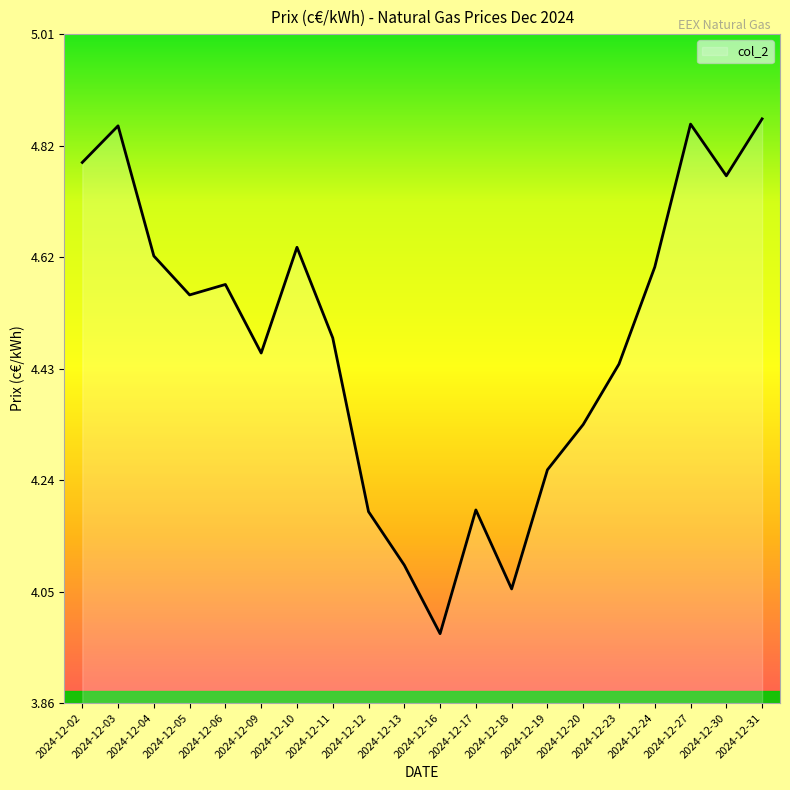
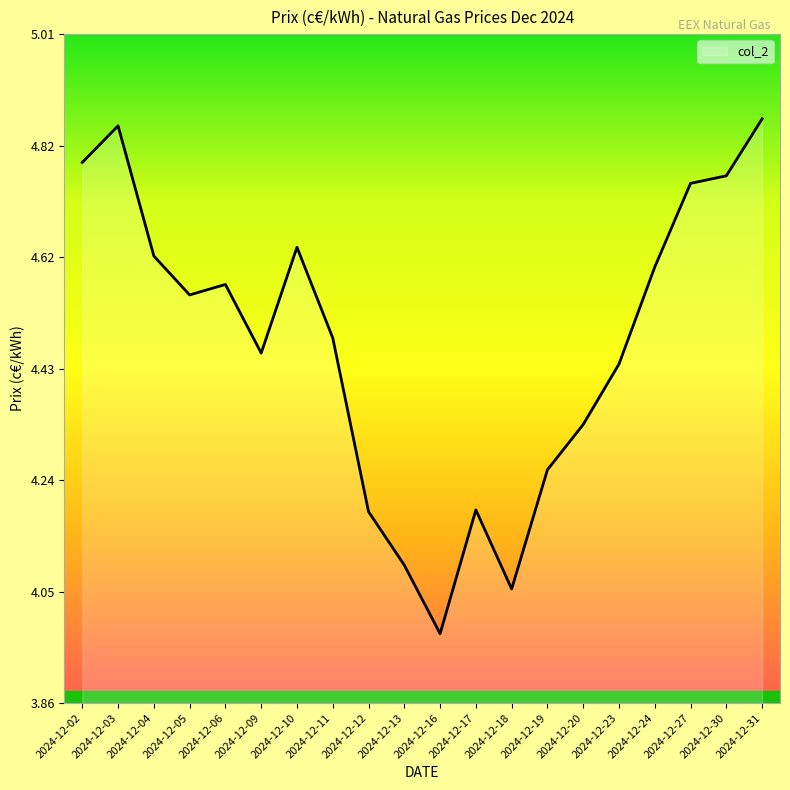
2024-12-27: 4.85 -> 4.75
